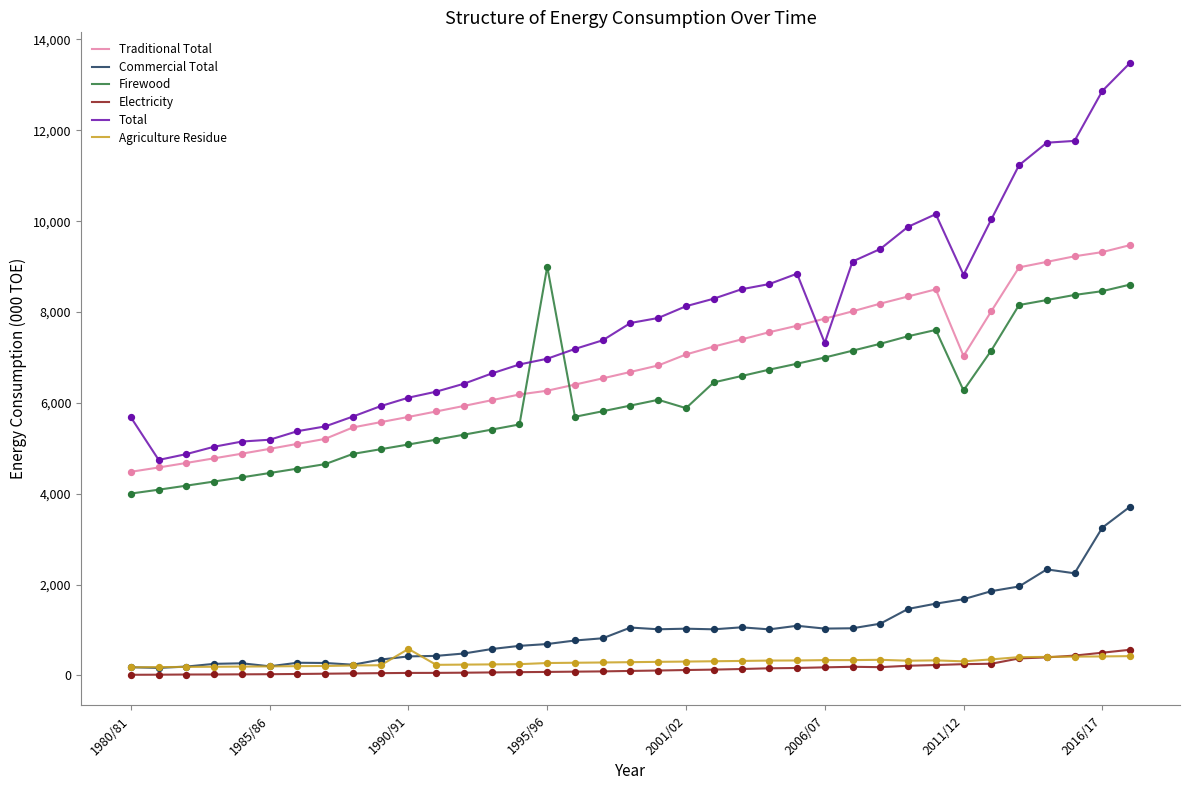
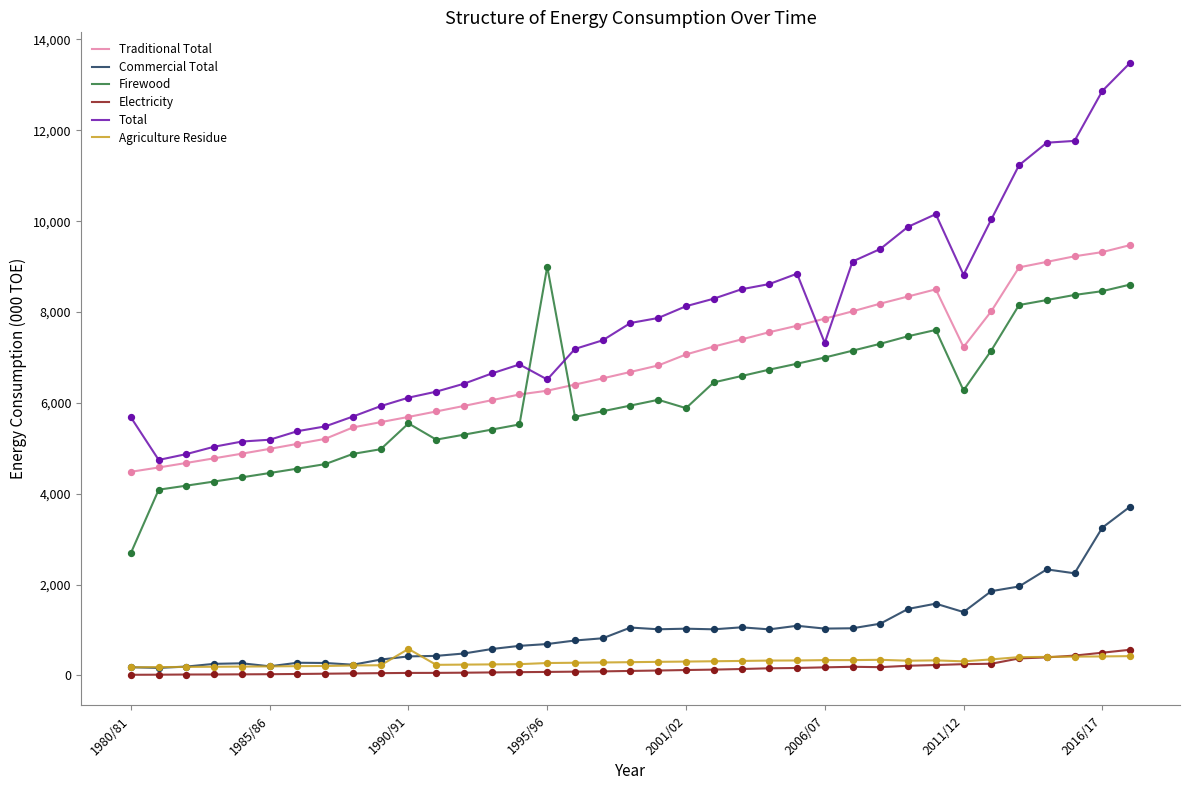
Firewood, 1980/81: 4,000 -> 2,700
Firewood, 1990/91: 5,100 -> 5,500
Total, 1995/96: 7,000 -> 6,500
Traditional Total, 2011/12: 7,000 -> 7,200
Commercial Total, 2011/12: 1,700 -> 1,400
